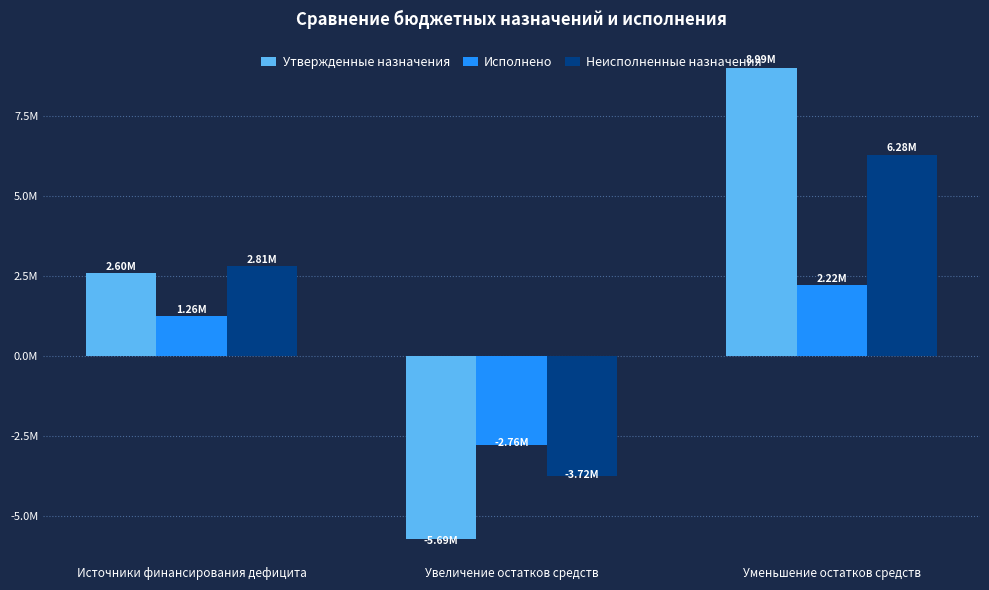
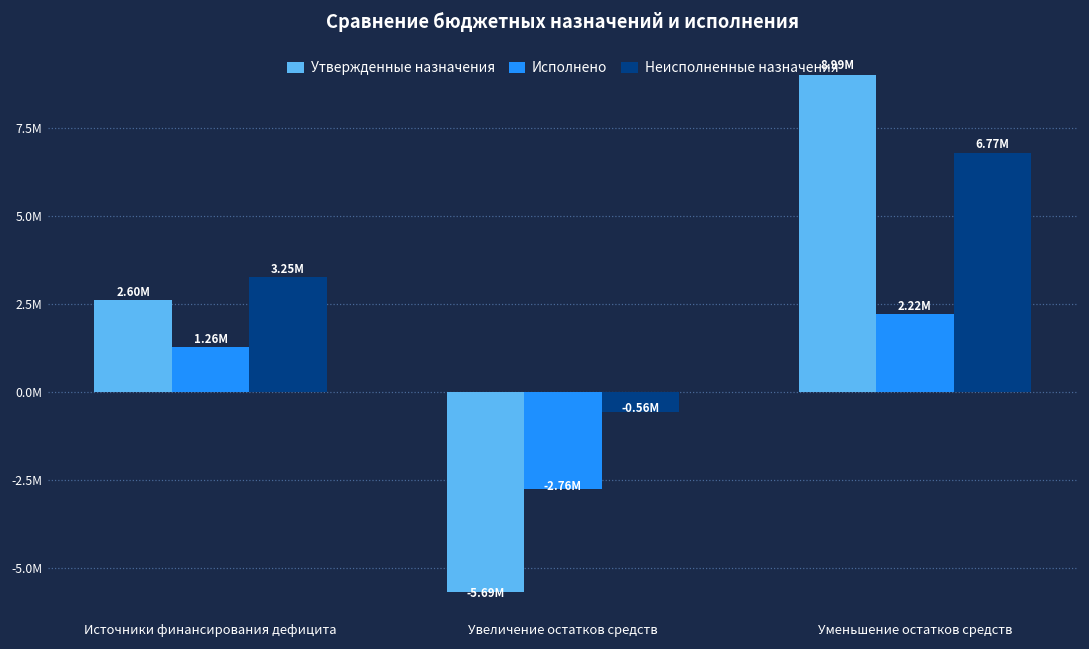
Неисполненные назначения, Источники финансирования дефицита: 2.81M -> 3.25M
Неисполненные назначения, Увеличение остатков средств: -3.72M -> -0.56M
Неисполненные назначения, Уменьшение остатков средств: 6.28M -> 6.77M
